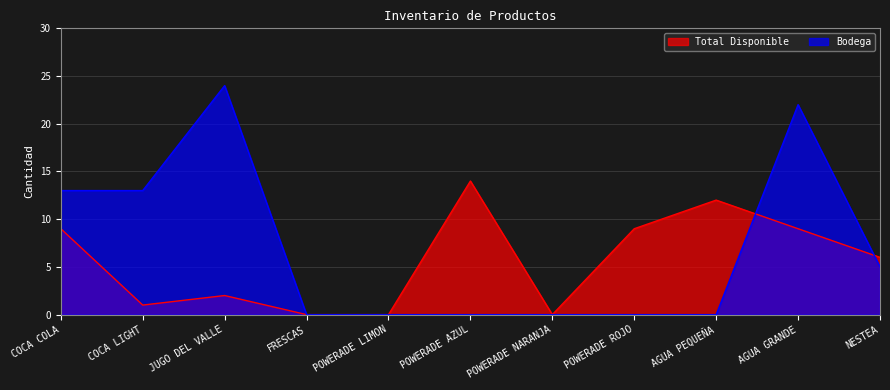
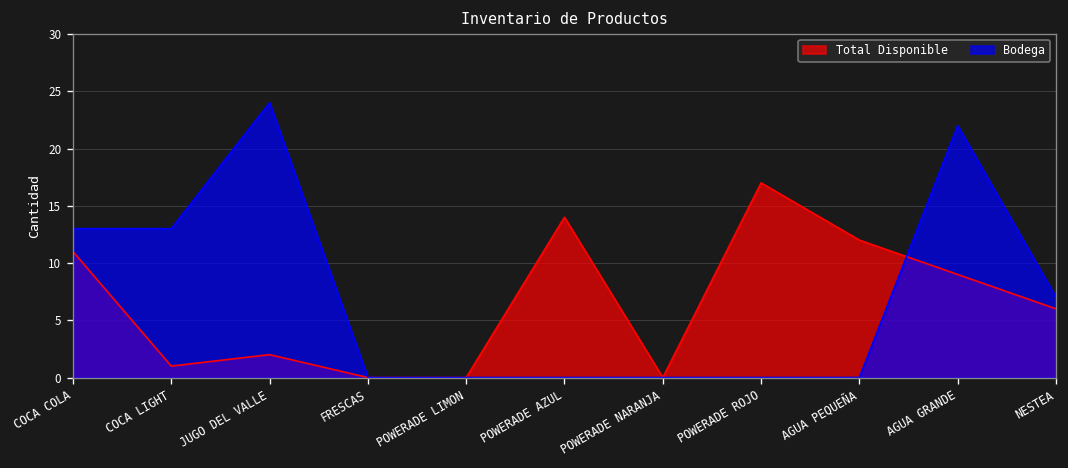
Total Disponible, COCA COLA: 9 -> 11
Total Disponible, POWERADE ROJO: 9 -> 17
Bodega, NESTEA: 5 -> 7
